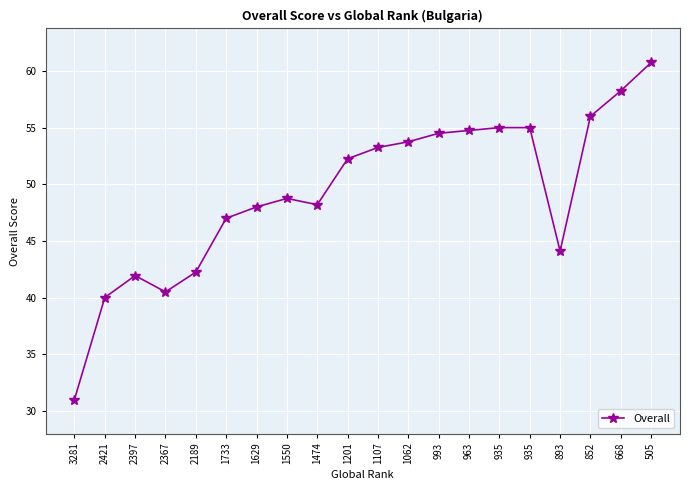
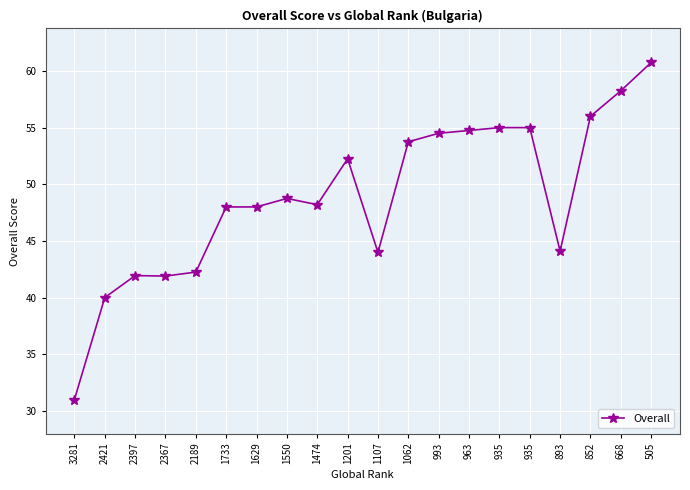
2367: 40.5 -> 41.9
1733: 47 -> 48
1107: 53.3 -> 44.0
